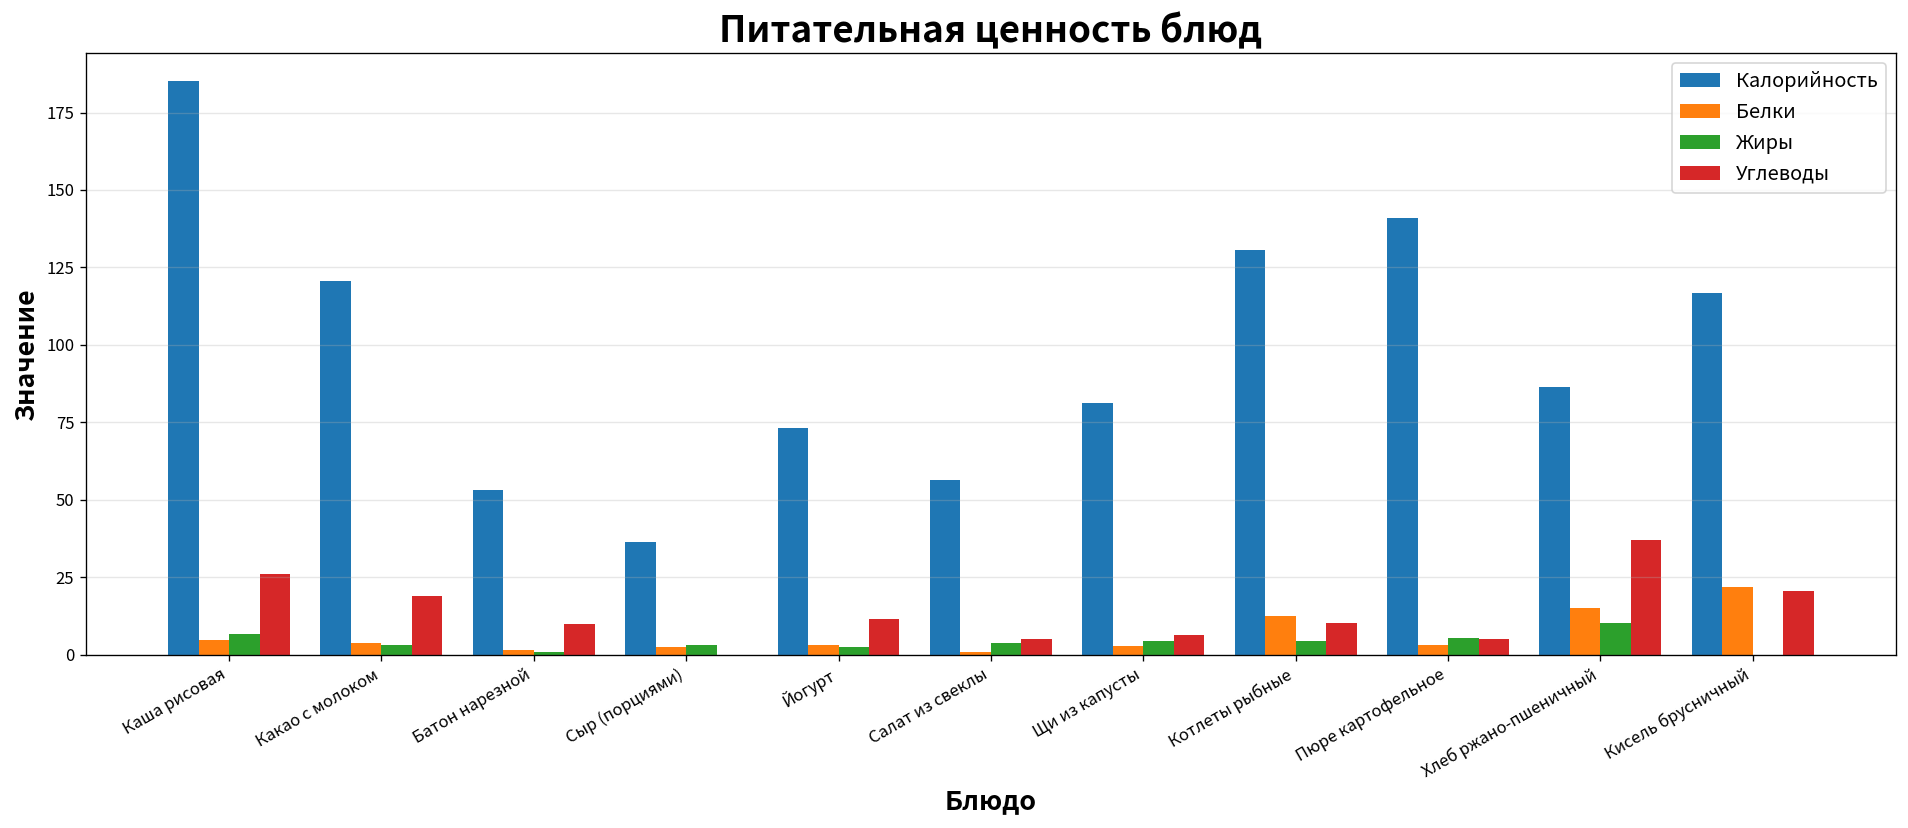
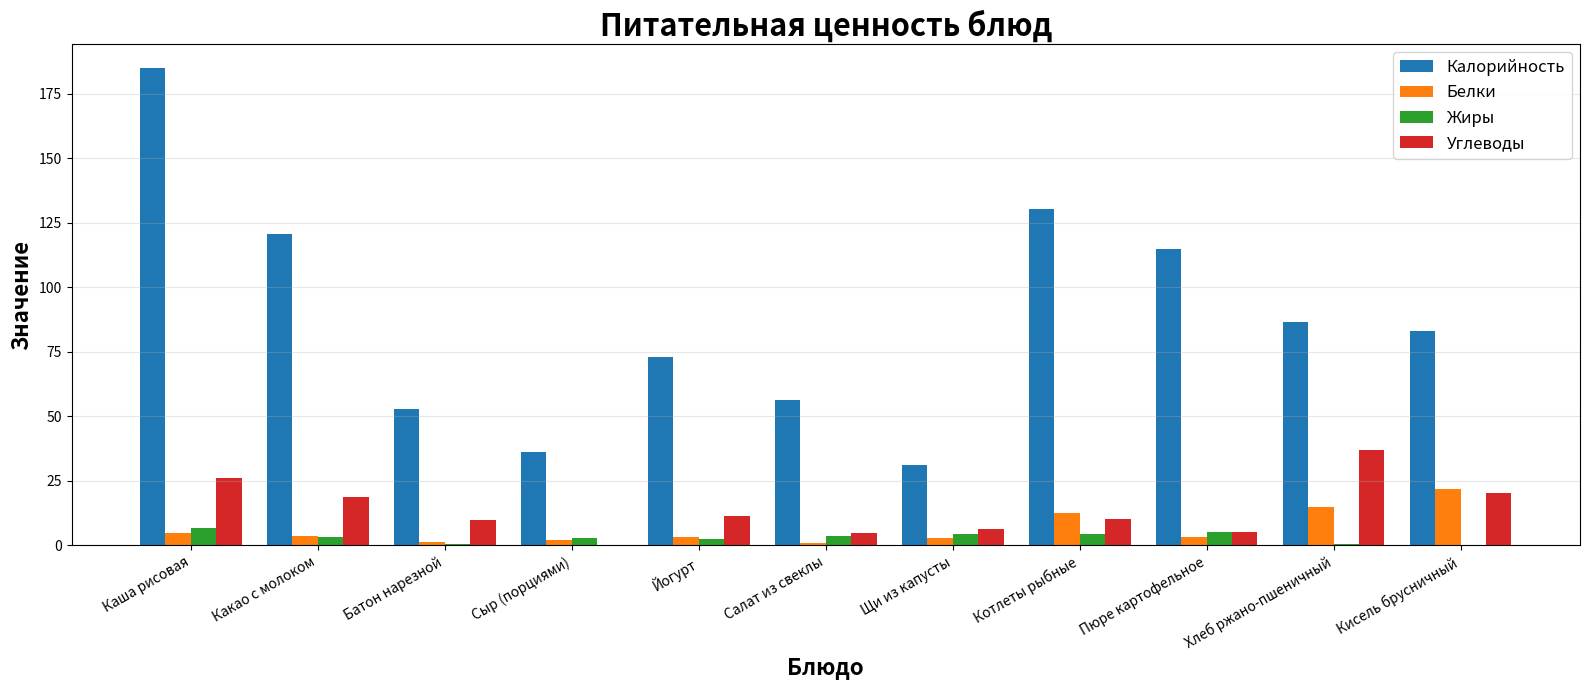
Калорийность, Щи из капусты: 81 -> 31
Калорийность, Пюре картофельное: 141 -> 115
Жиры, Хлеб ржано-пшеничный: 10 -> 0
Калорийность, Кисель брусничный: 117 -> 83
